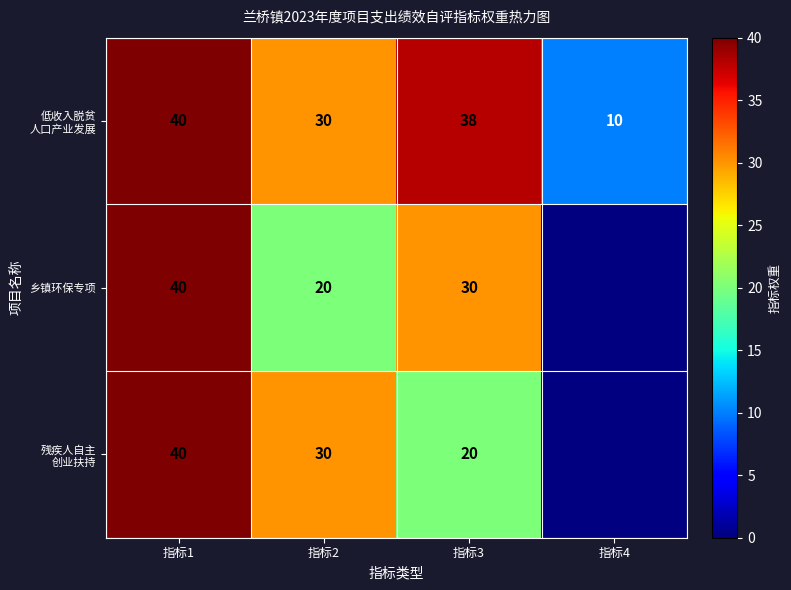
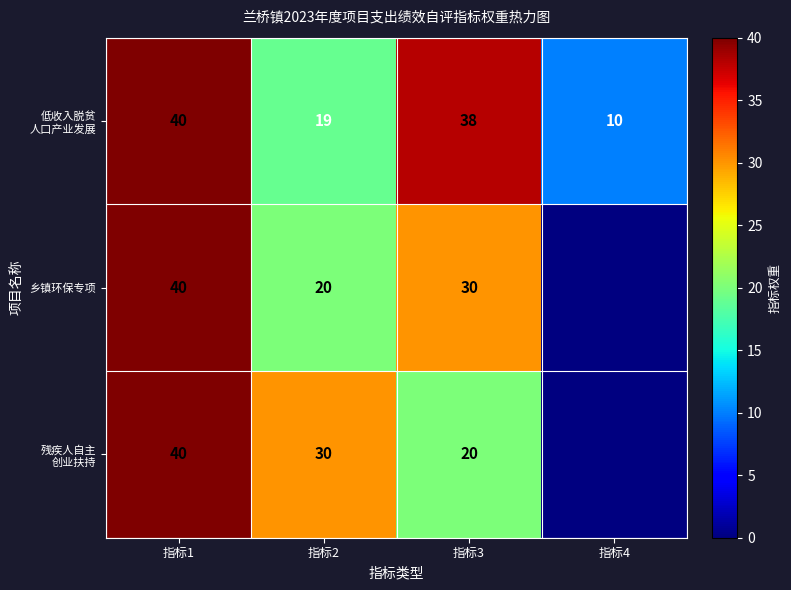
低收入脱贫 人口产业发展, 指标2: 30 -> 19
